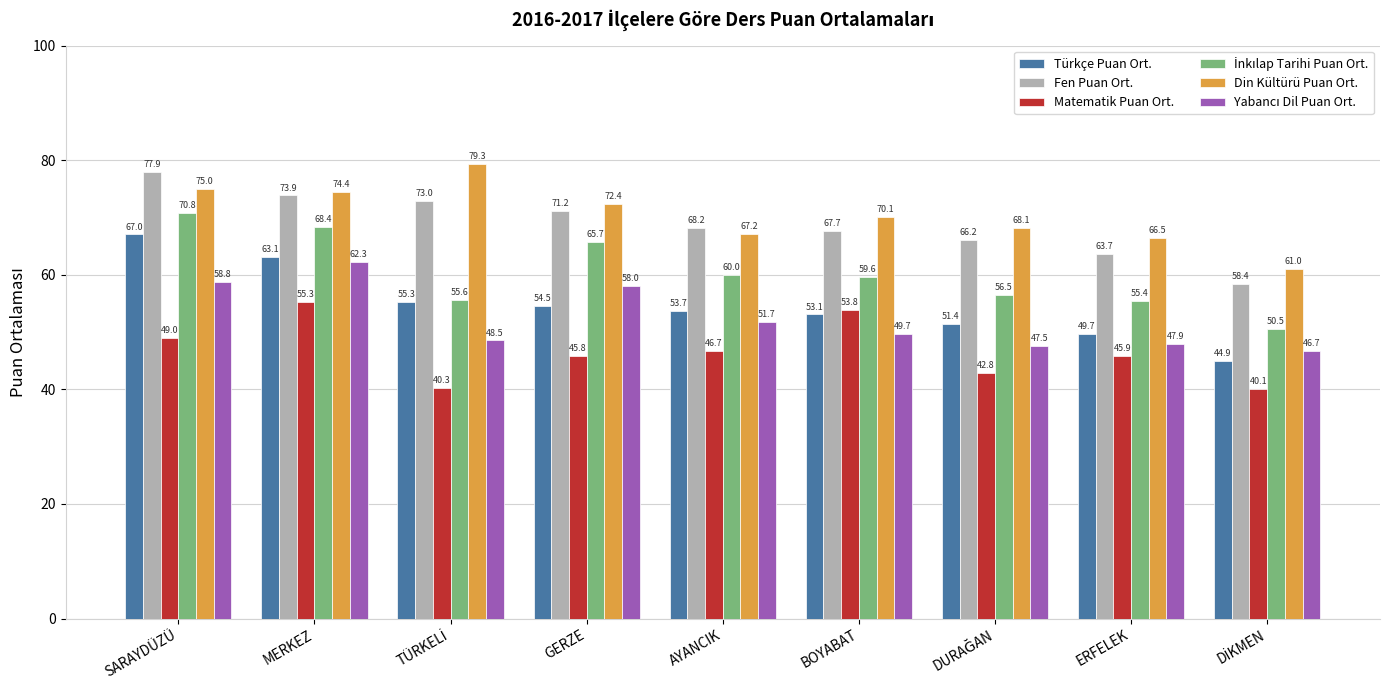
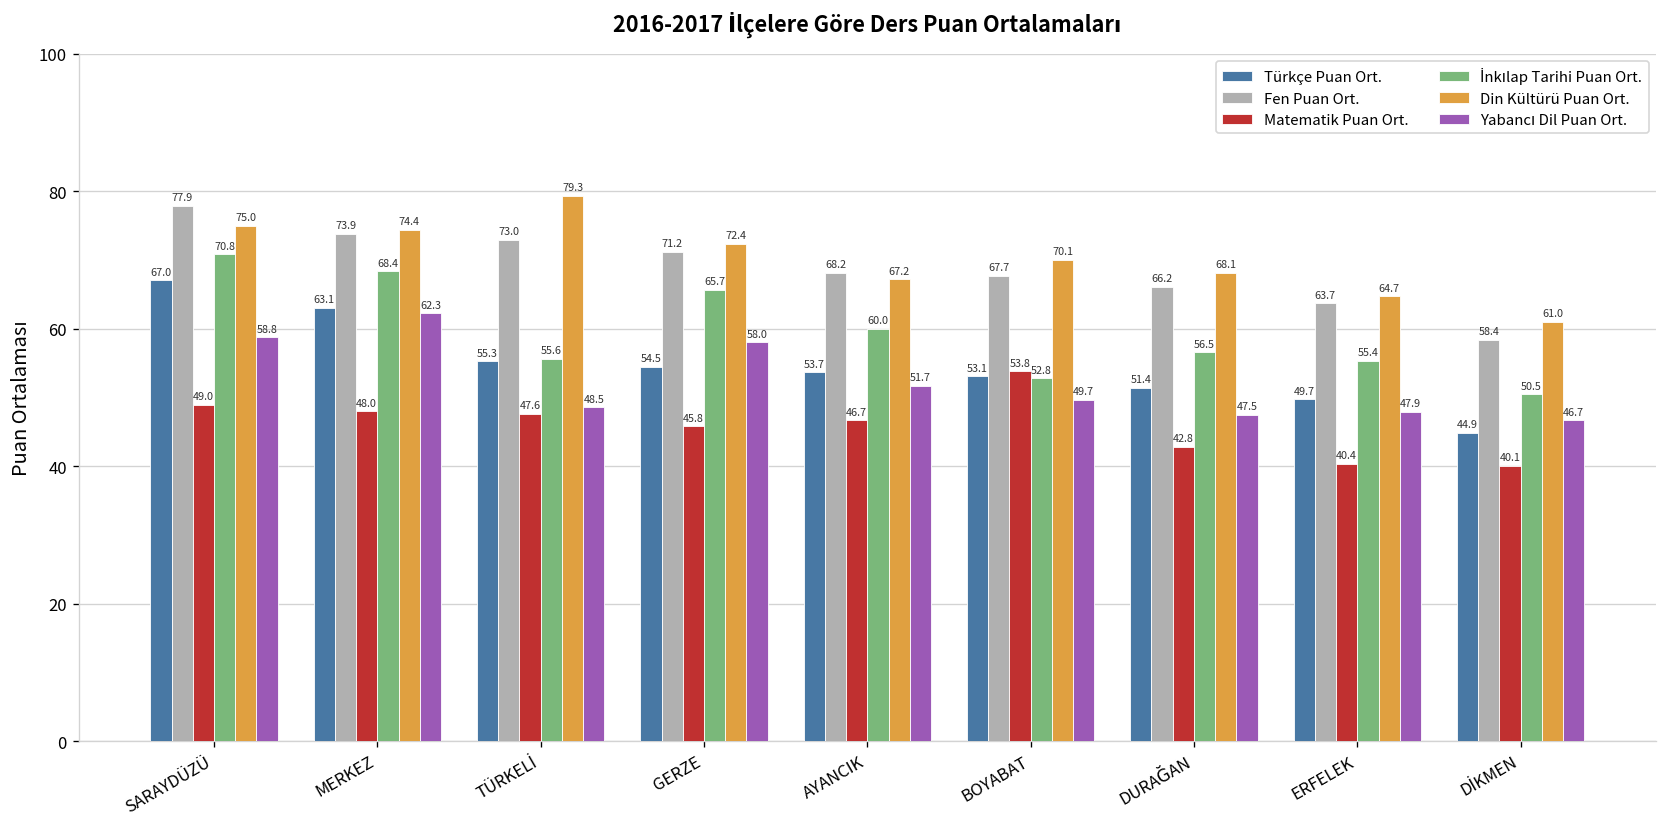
Matematik Puan Ort., MERKEZ: 55.3 -> 48.0
Matematik Puan Ort., TÜRKELİ: 40.3 -> 47.6
İnkılap Tarihi Puan Ort., BOYABAT: 59.6 -> 52.8
Matematik Puan Ort., ERFELEK: 45.9 -> 40.4
Din Kültürü Puan Ort., ERFELEK: 66.5 -> 64.7
